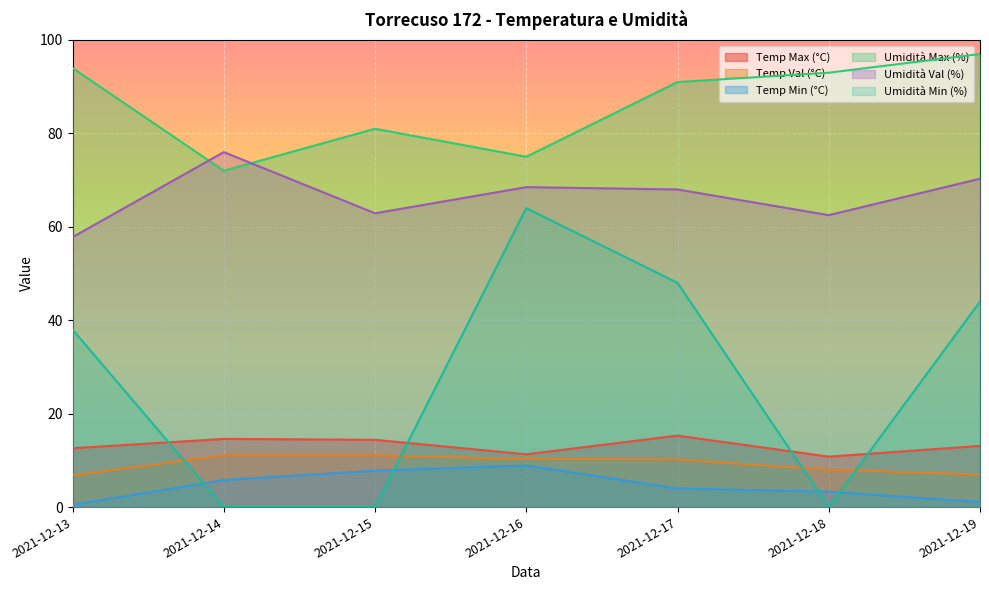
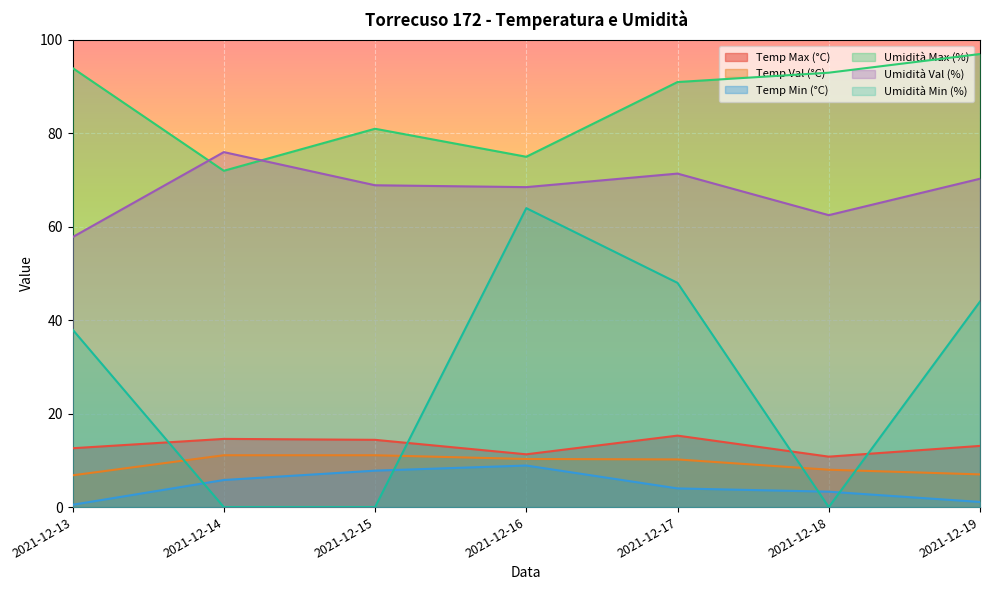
Umidità Val (%), 2021-12-15: 63 -> 69
Umidità Val (%), 2021-12-17: 68 -> 71
